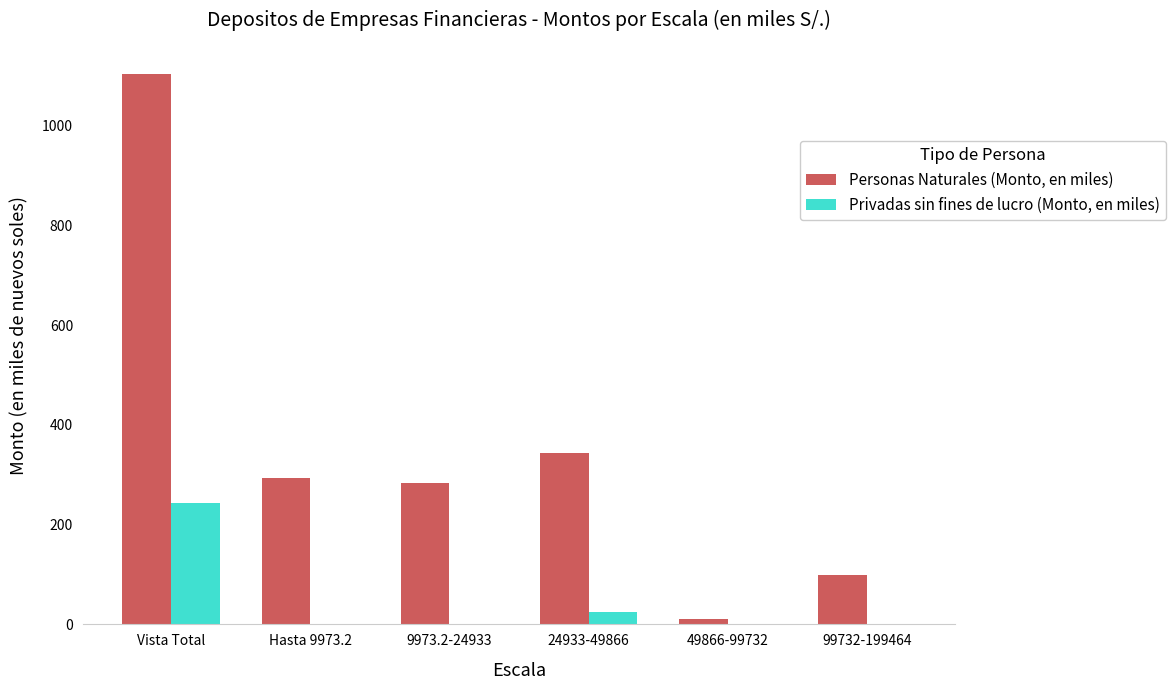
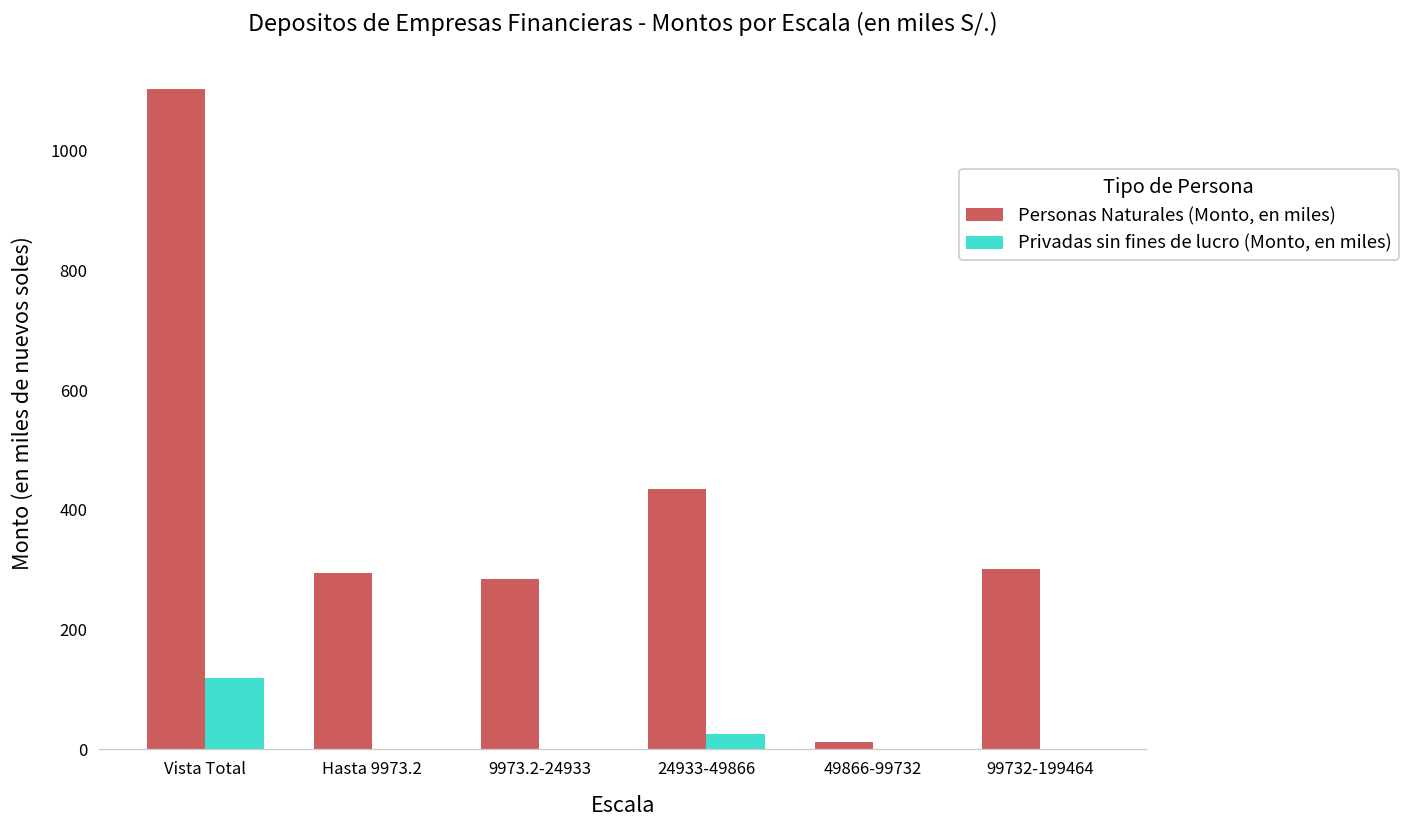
Privadas sin fines de lucro (Monto, en miles), Vista Total: 240 -> 120
Personas Naturales (Monto, en miles), 24933-49866: 340 -> 430
Personas Naturales (Monto, en miles), 99732-199464: 100 -> 300
